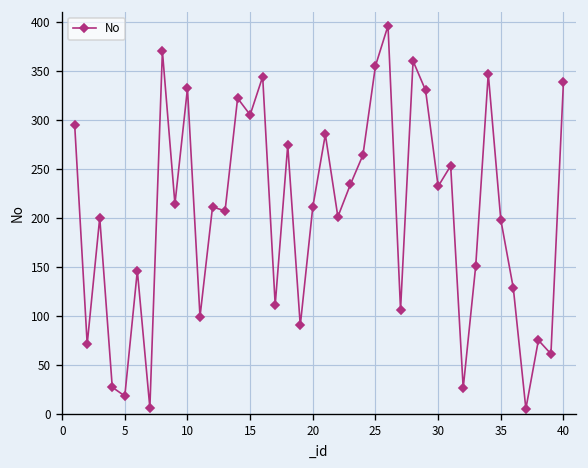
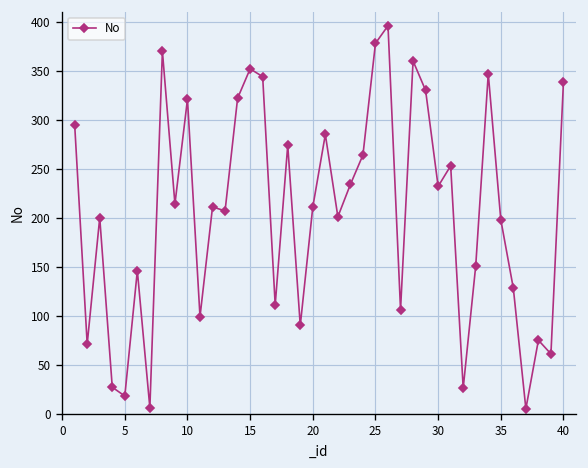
10: 330 -> 320
15: 310 -> 350
25: 360 -> 380
